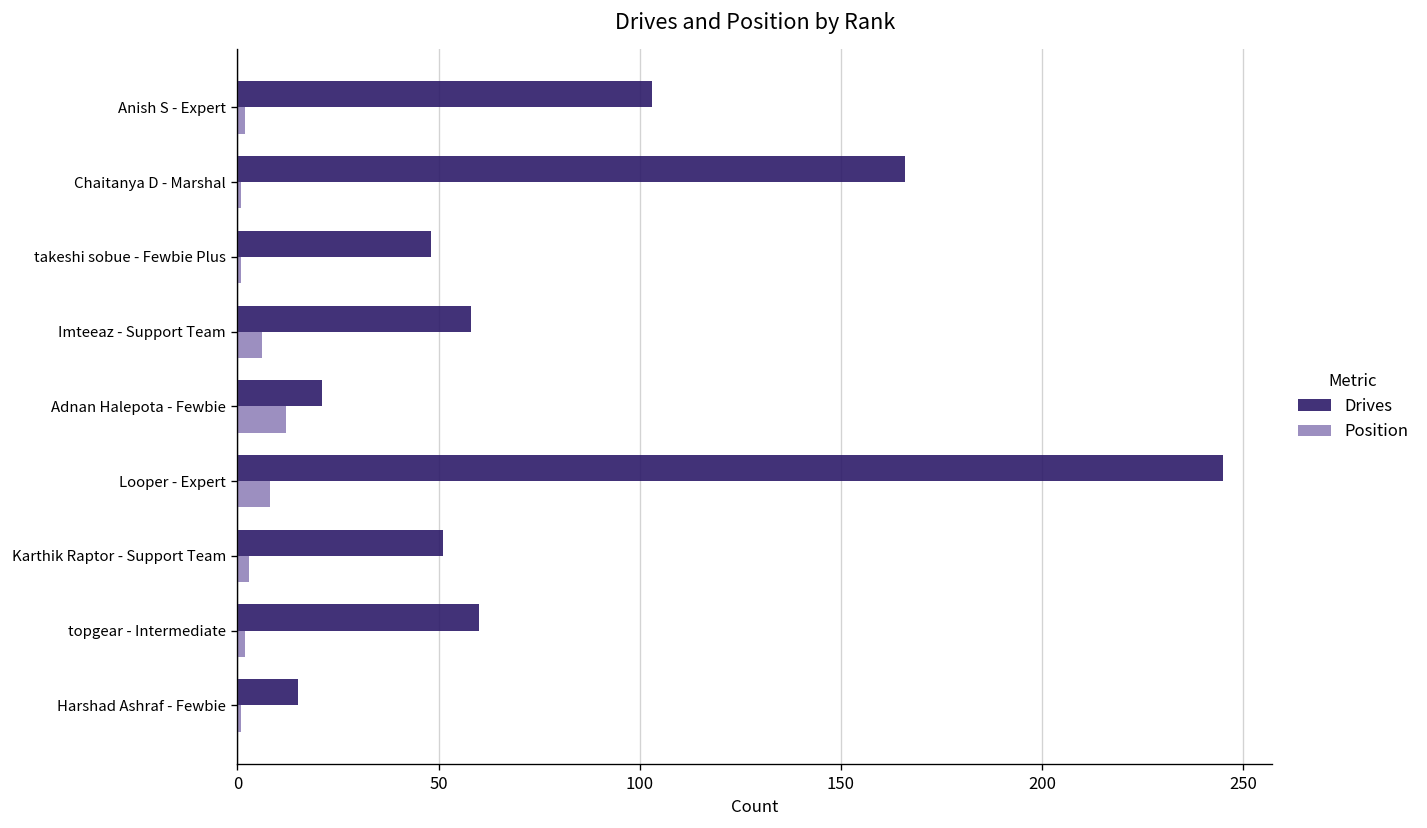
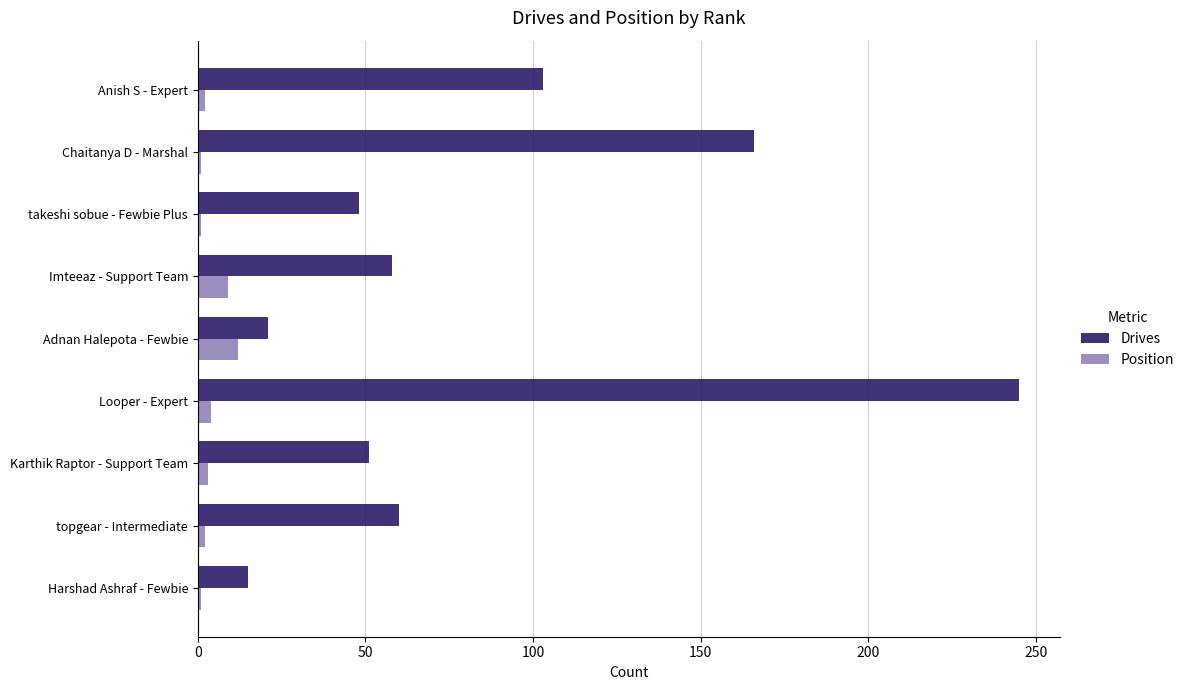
Position, Imteeaz - Support Team: 6 -> 9
Position, Looper - Expert: 8 -> 4
